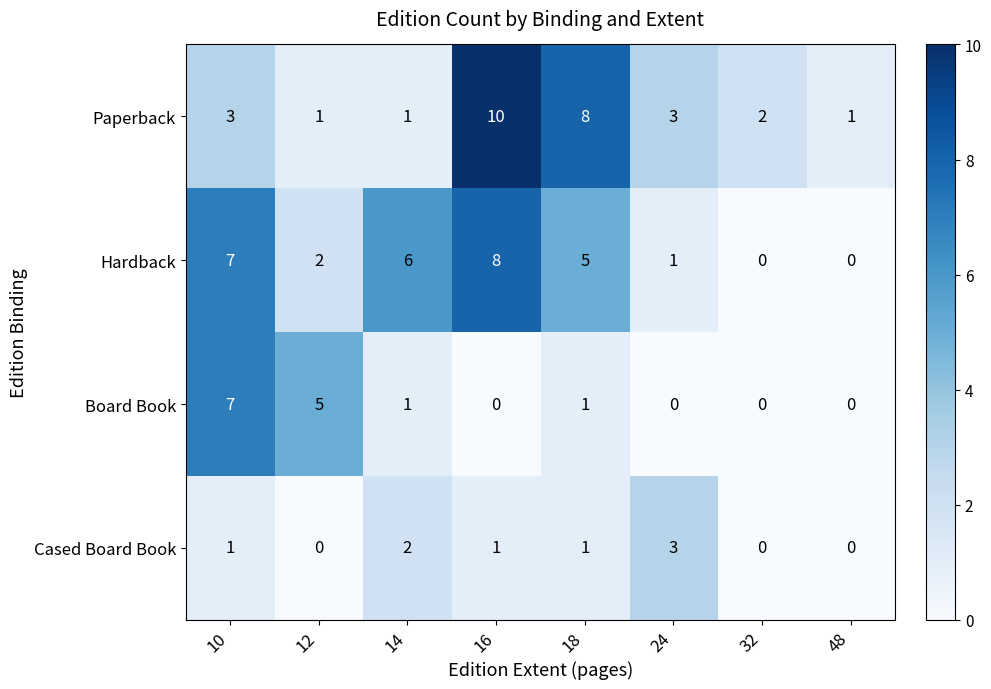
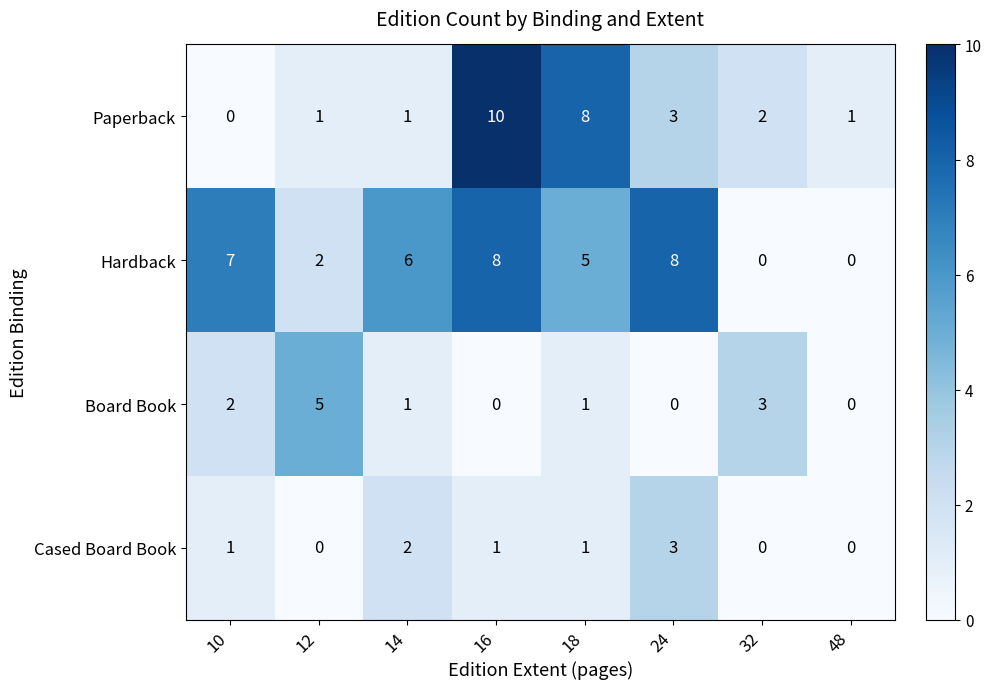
Paperback, 10: 3 -> 0
Hardback, 24: 1 -> 8
Board Book, 10: 7 -> 2
Board Book, 32: 0 -> 3
